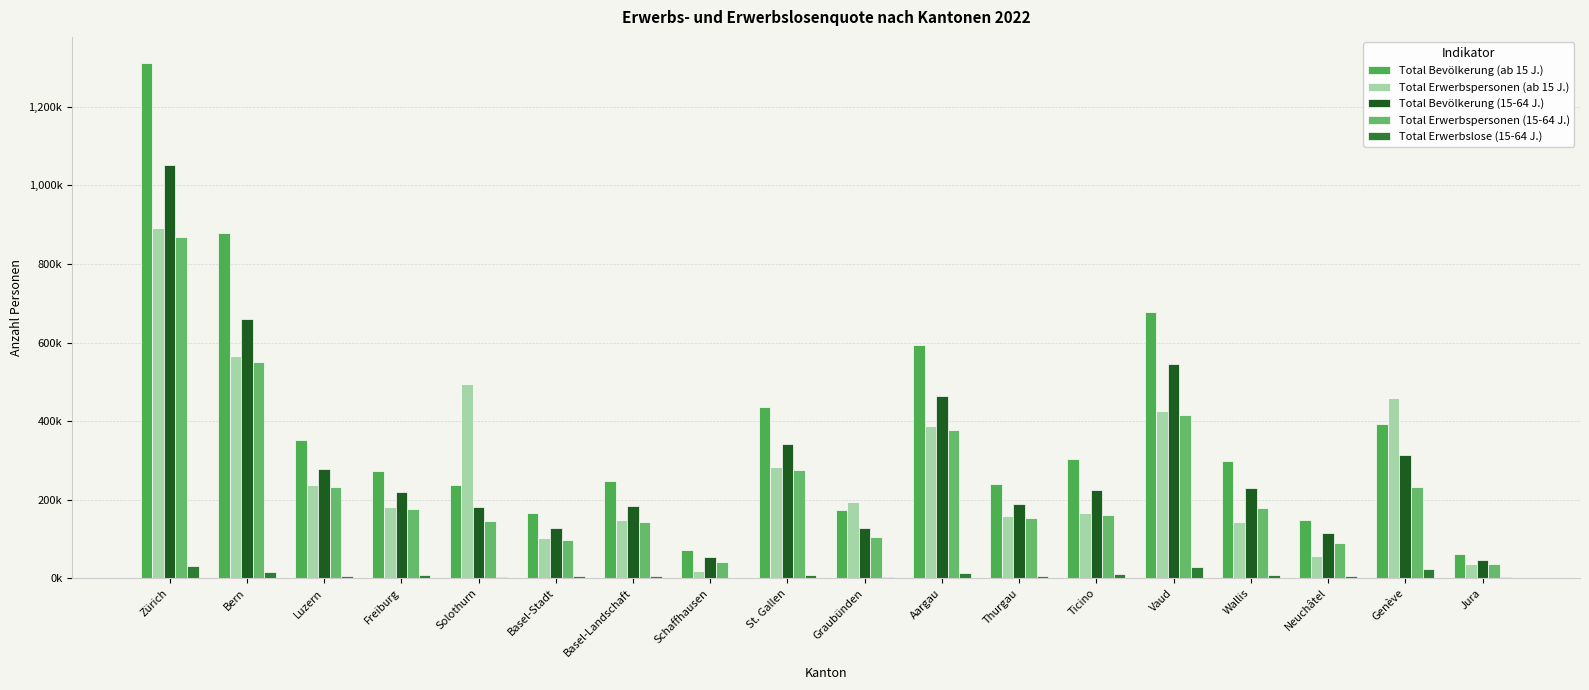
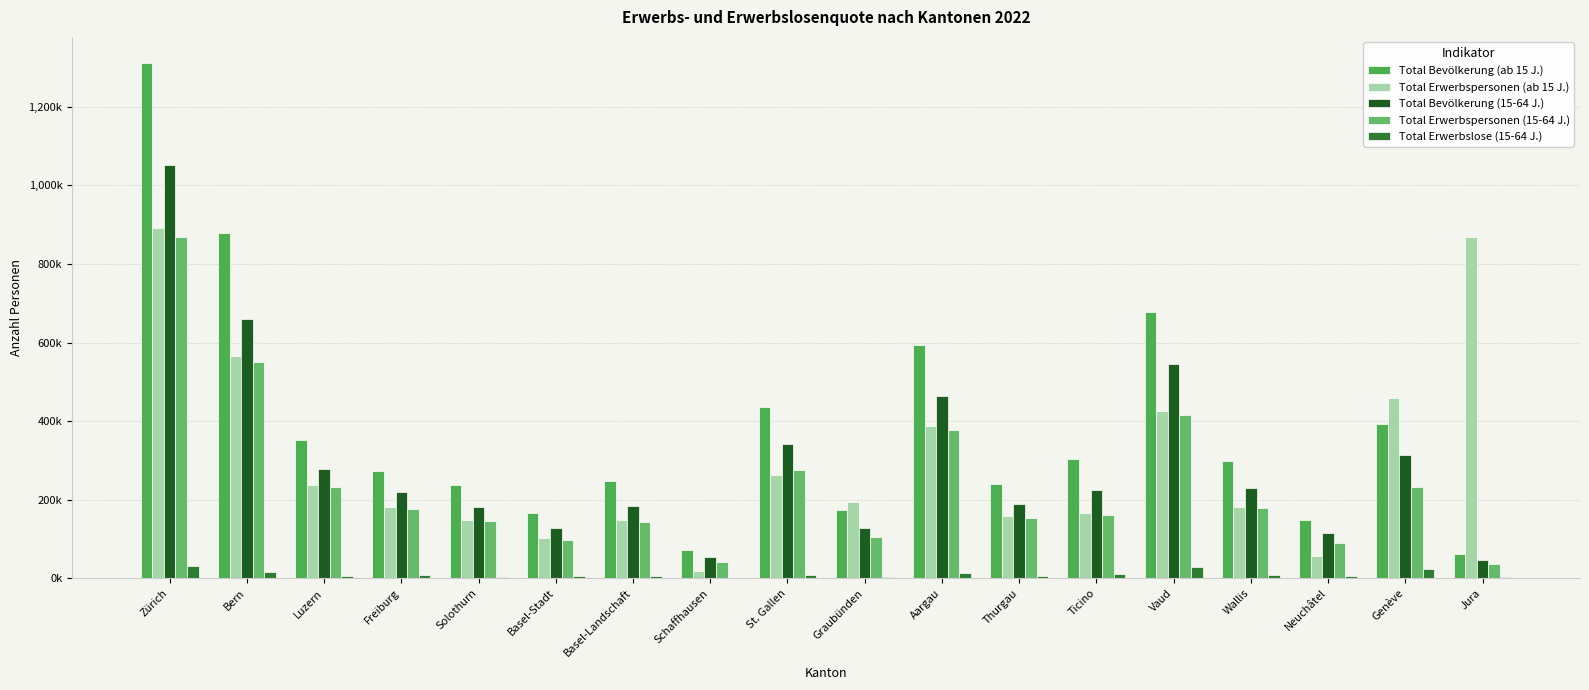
Total Erwerbspersonen (ab 15 J.), Solothurn: 500,000 -> 150,000
Total Erwerbspersonen (ab 15 J.), St. Gallen: 280,000 -> 260,000
Total Erwerbspersonen (ab 15 J.), Wallis: 140,000 -> 180,000
Total Erwerbspersonen (ab 15 J.), Jura: 40,000 -> 870,000
